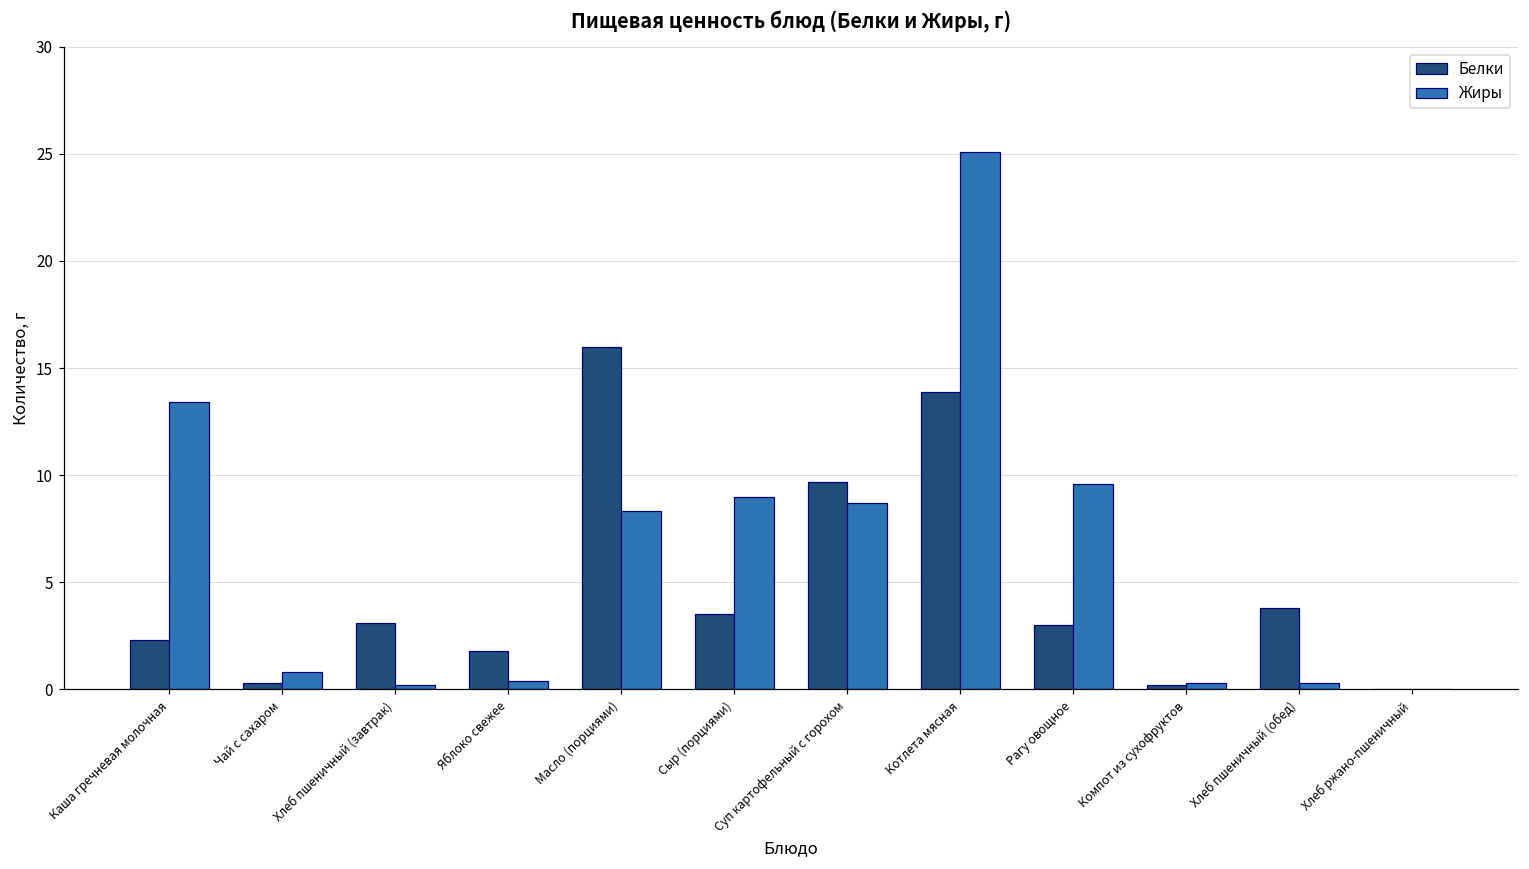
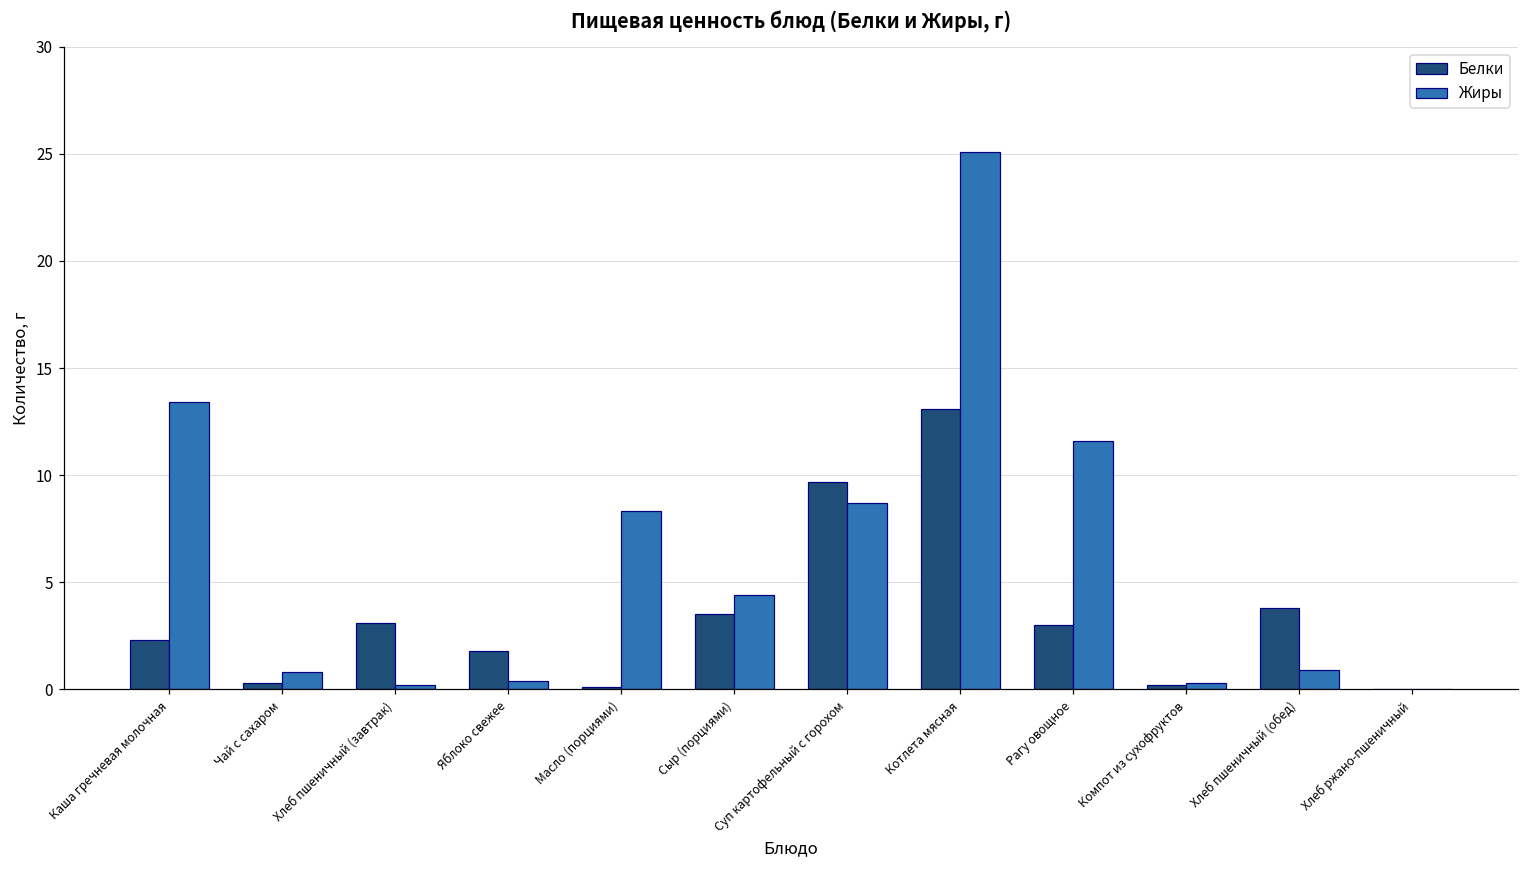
Белки, Масло (порциями): 16.0 -> 0.1
Жиры, Сыр (порциями): 9.0 -> 4.4
Белки, Котлета мясная: 13.9 -> 13.1
Жиры, Рагу овощное: 9.6 -> 11.6
Жиры, Хлеб пшеничный (обед): 0.3 -> 0.9
